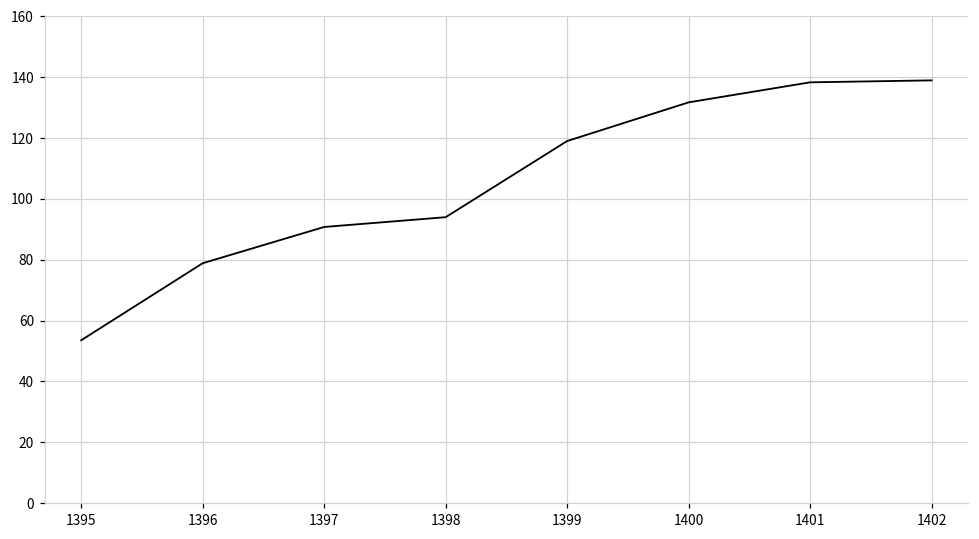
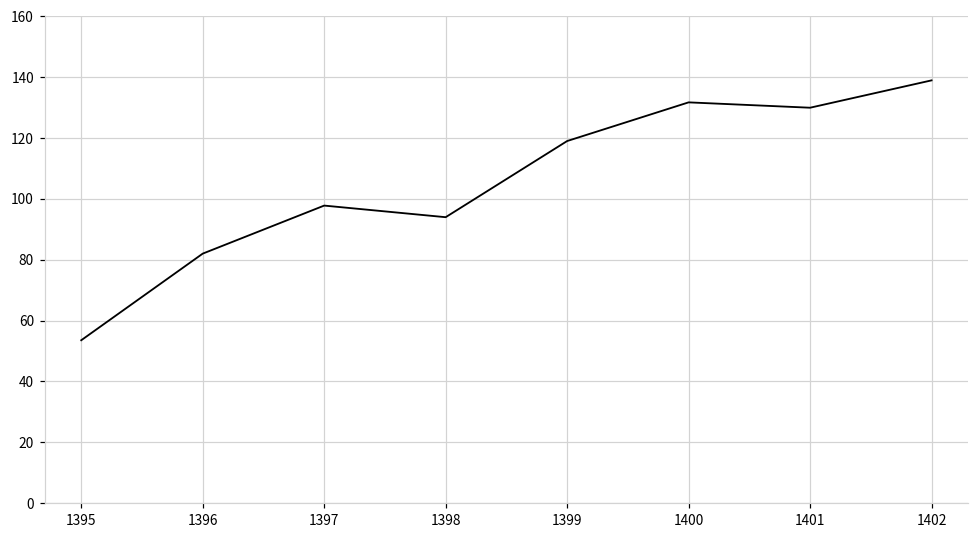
1396: 79 -> 82
1397: 91 -> 98
1401: 138 -> 130
